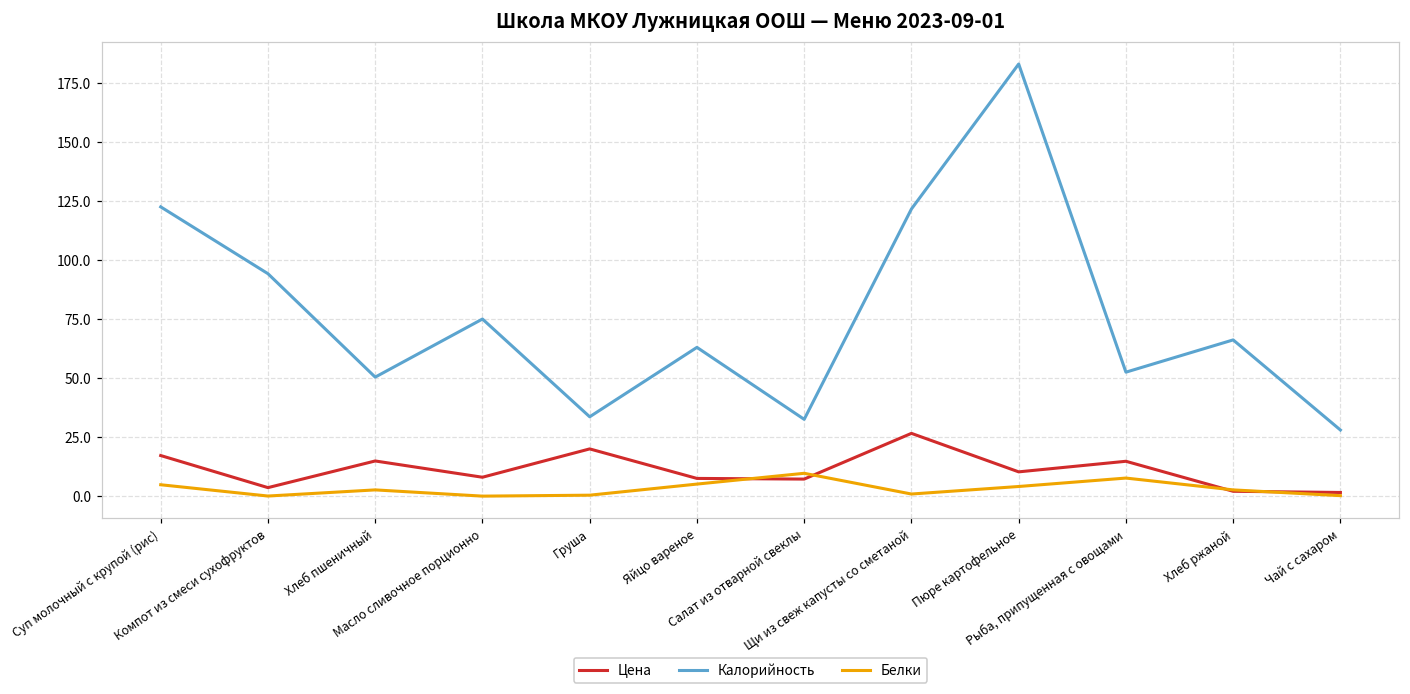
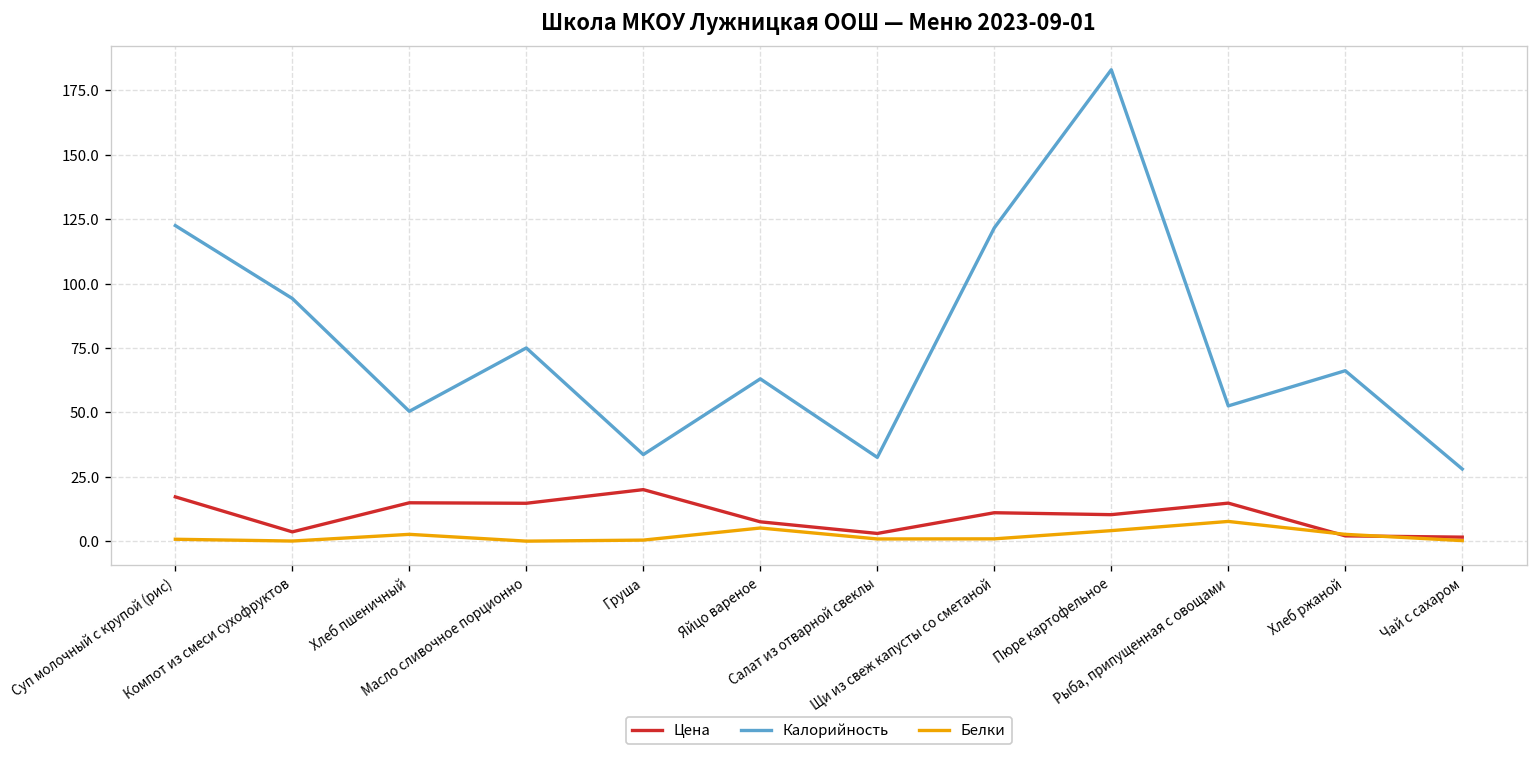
Белки, Суп молочный с крупой (рис): 5 -> 1
Цена, Масло сливочное порционно: 8 -> 15
Цена, Салат из отварной свеклы: 7 -> 3
Белки, Салат из отварной свеклы: 10 -> 1
Цена, Щи из свеж капусты со сметаной: 27 -> 11
